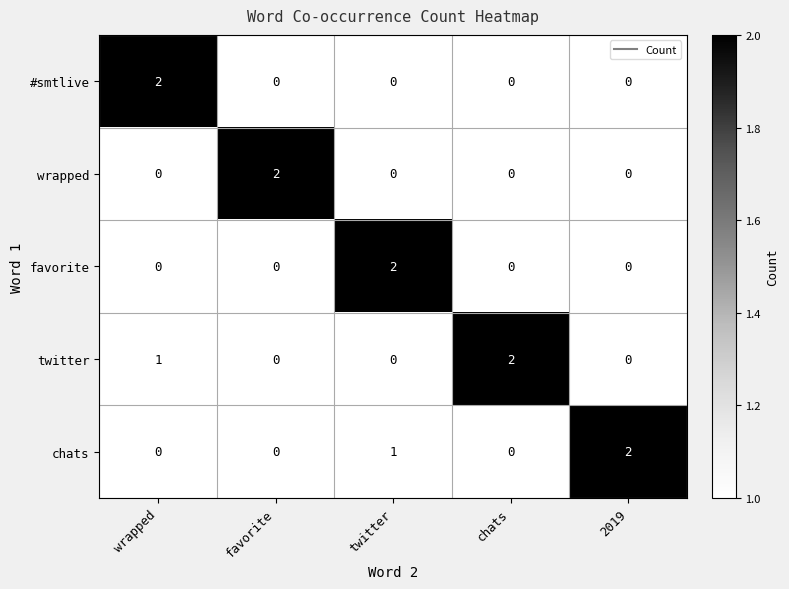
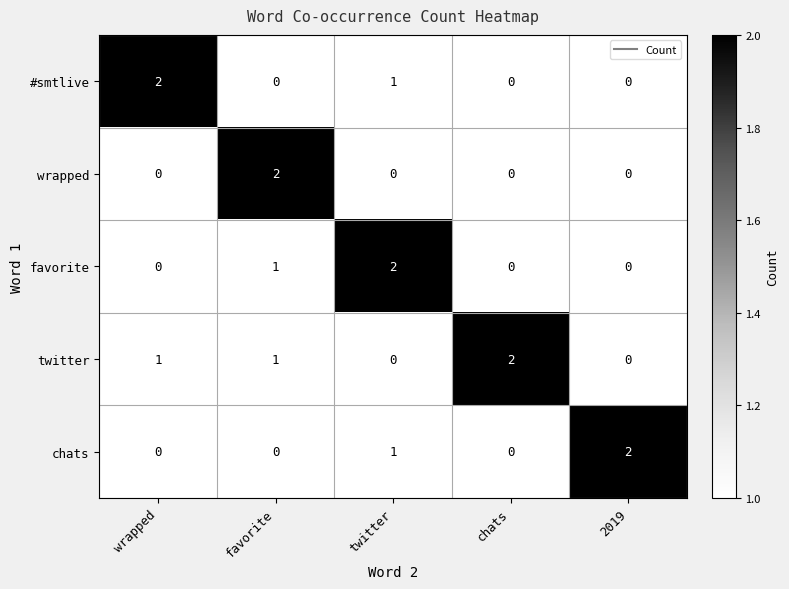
#smtlive, twitter: 0 -> 1
favorite, favorite: 0 -> 1
twitter, favorite: 0 -> 1
